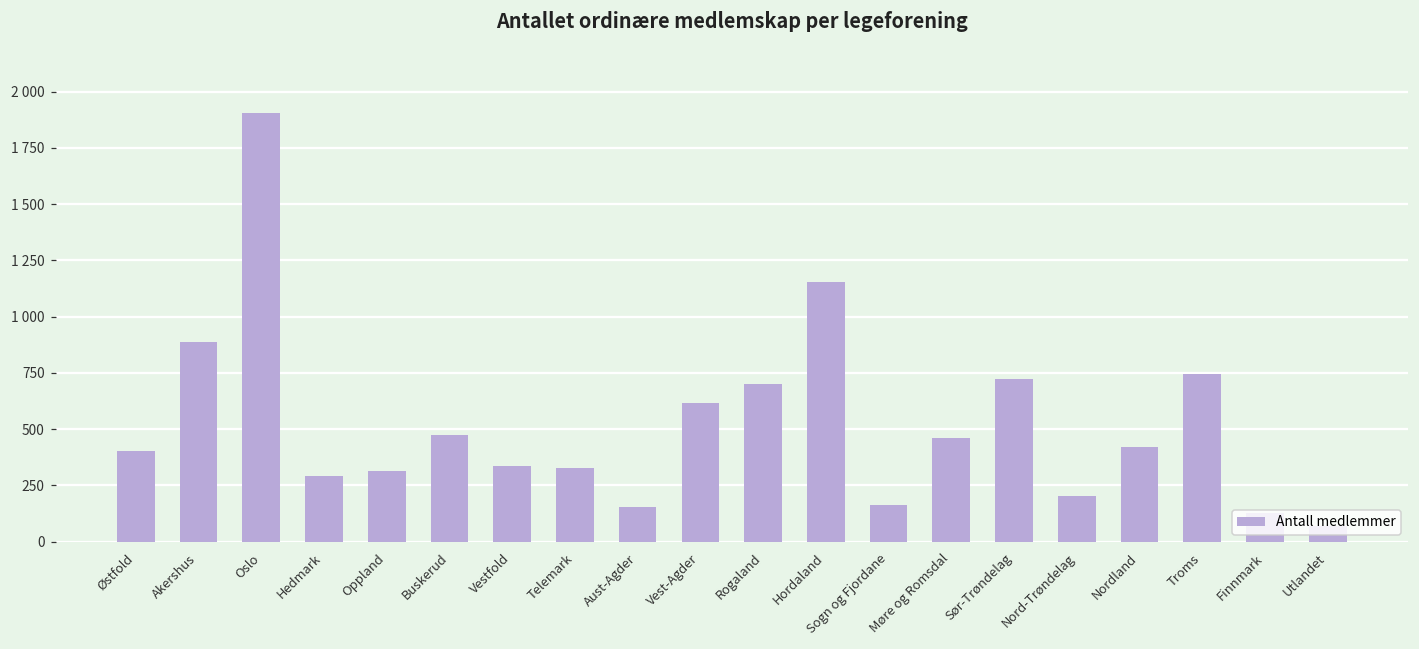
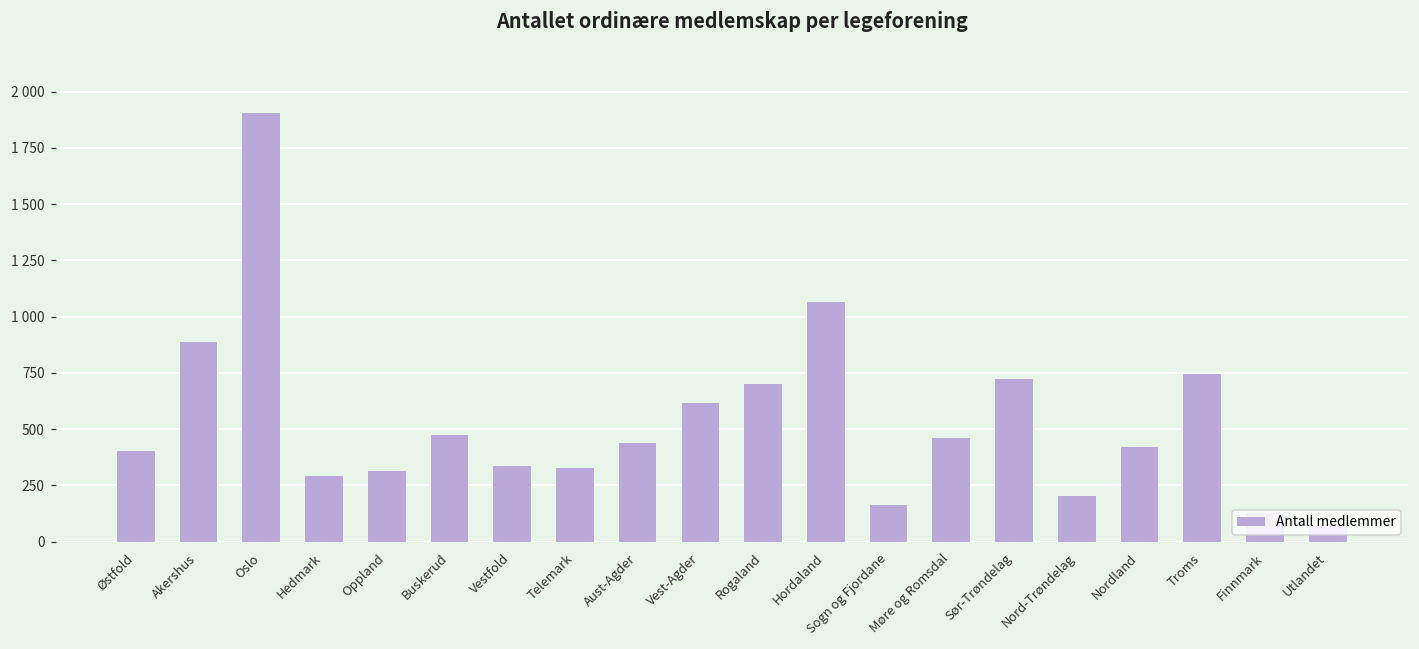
Aust-Agder: 150 -> 440
Hordaland: 1150 -> 1070
